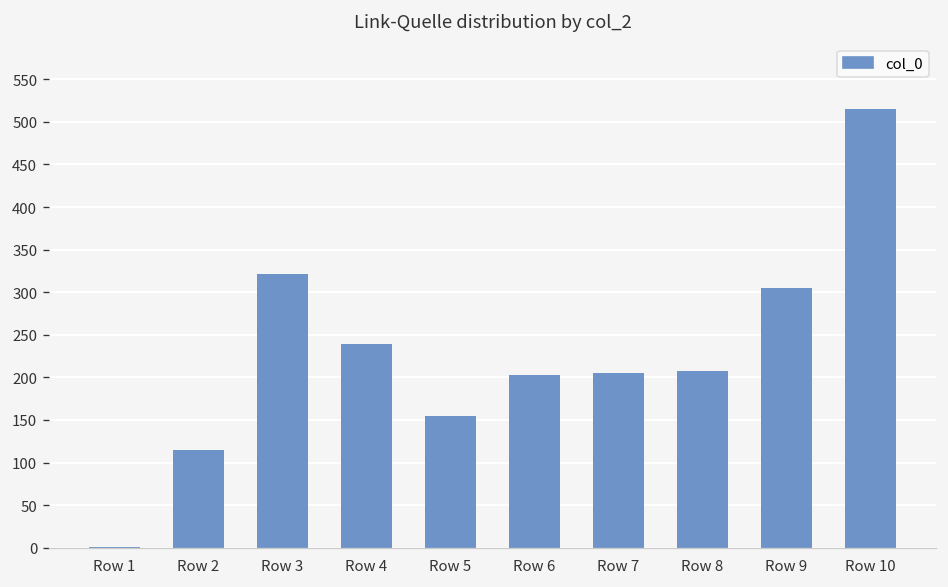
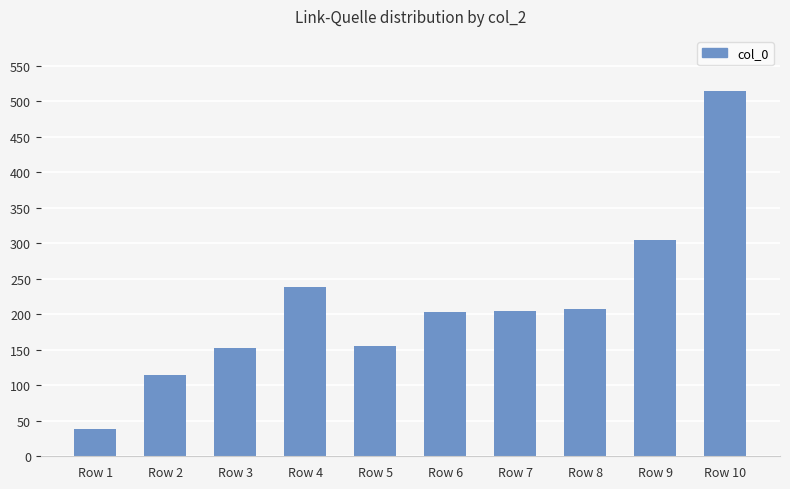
Row 1: 0 -> 40
Row 3: 320 -> 150
